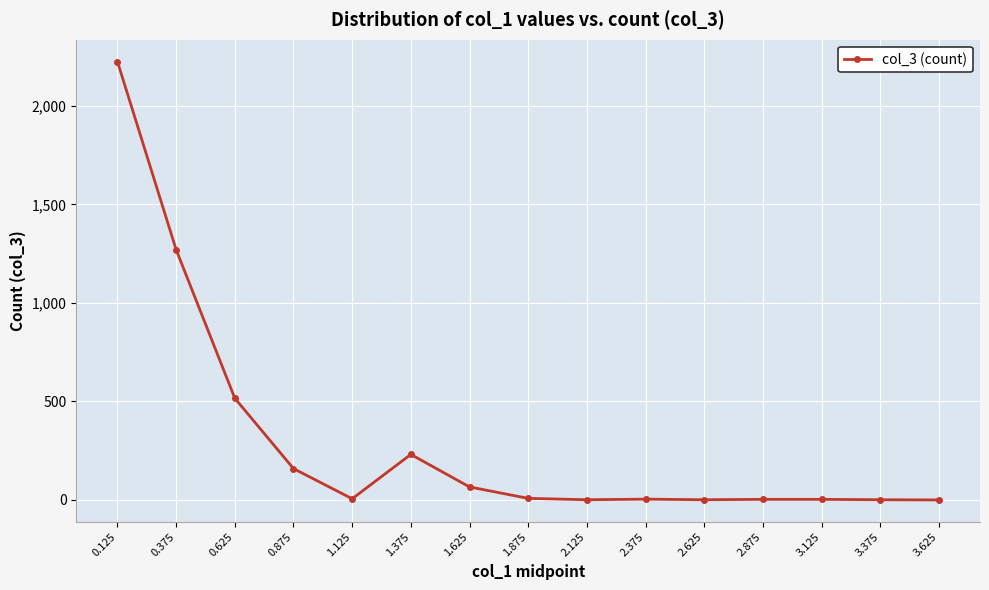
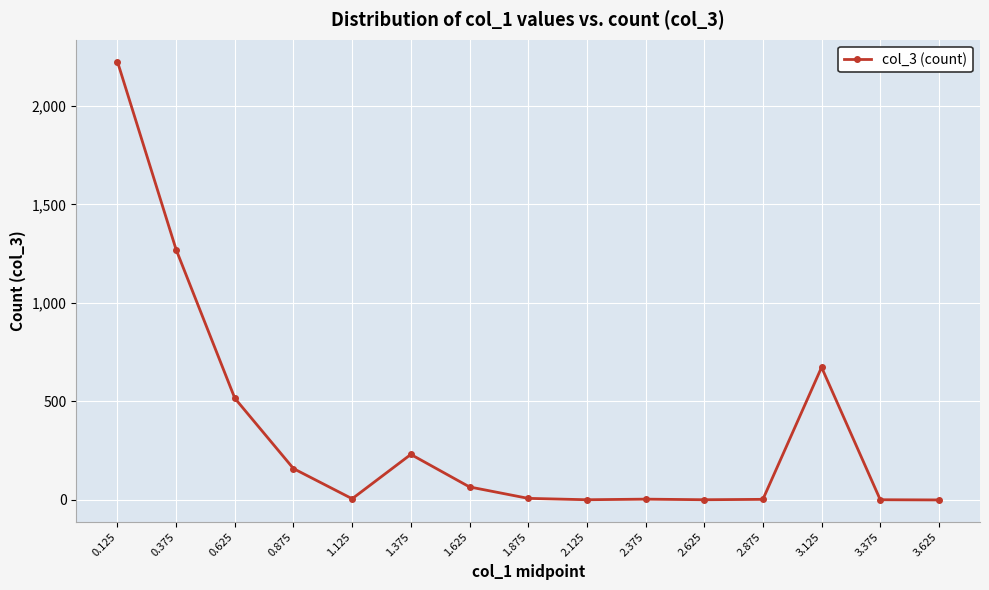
3.125: 0 -> 670
